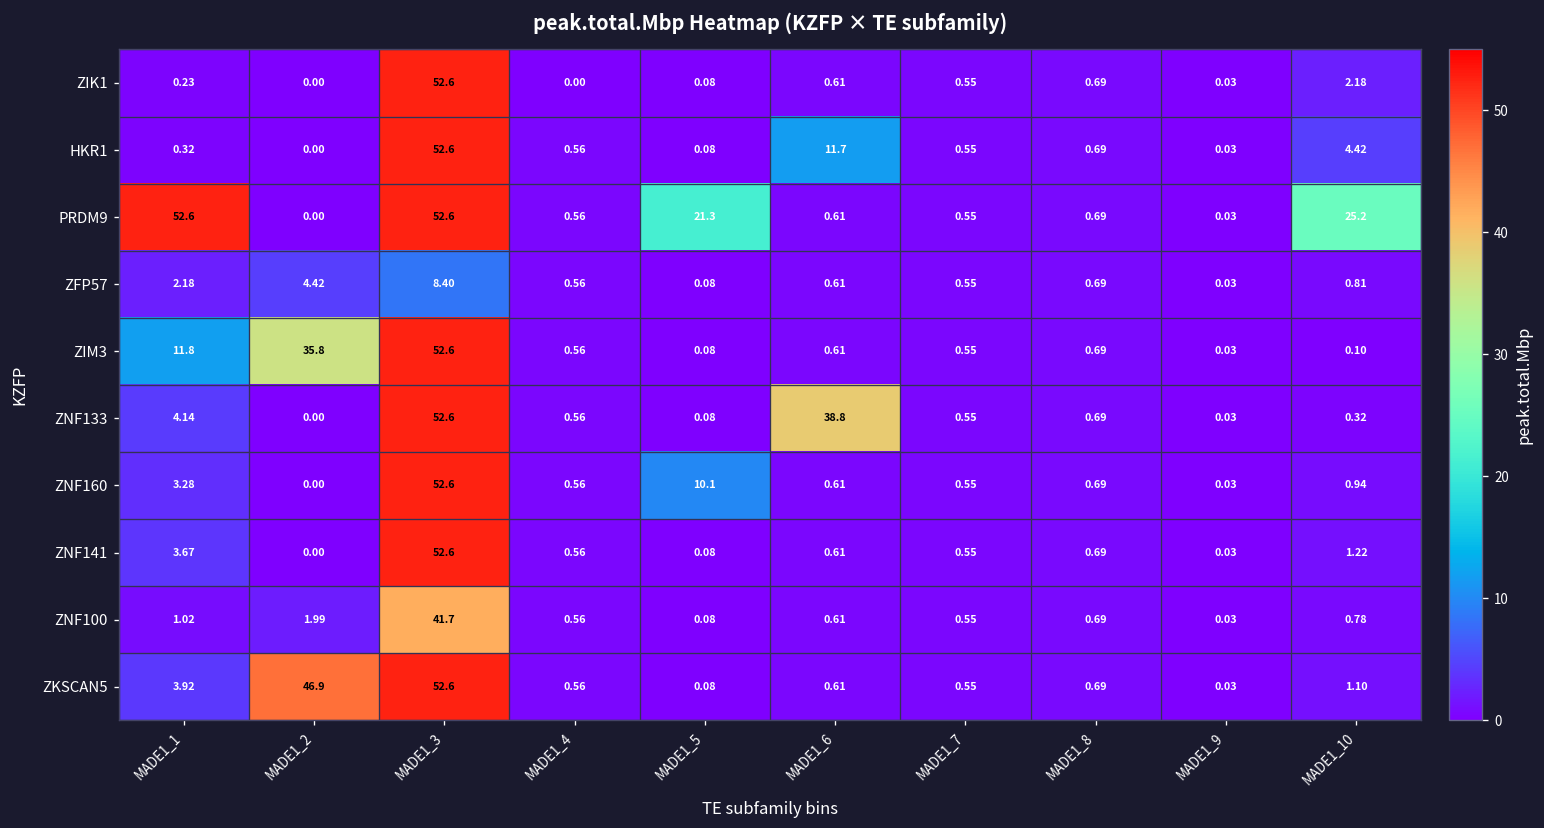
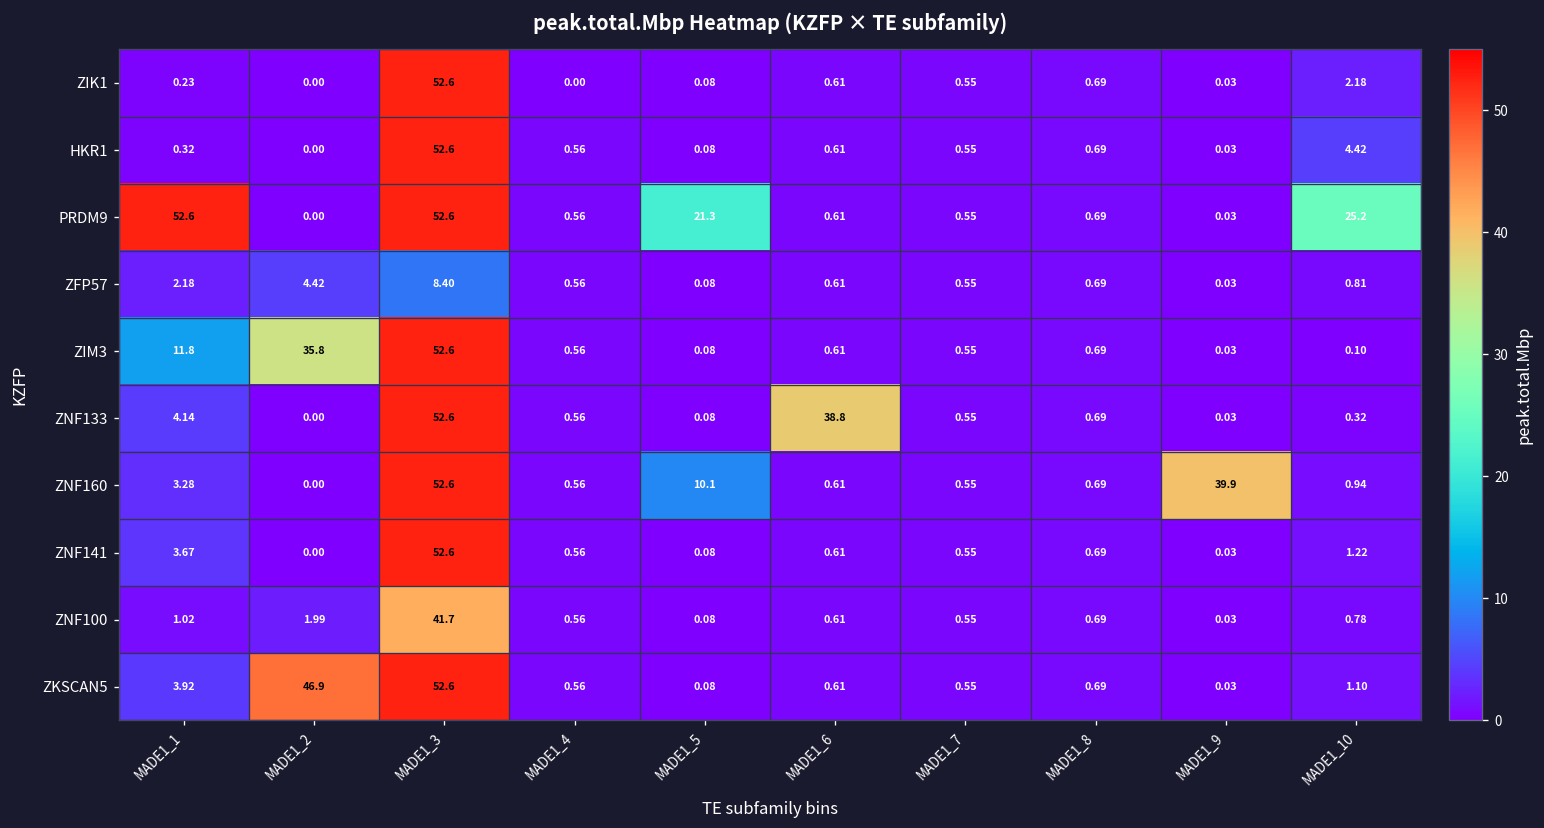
HKR1, MADE1_6: 11.7 -> 0.61
ZNF160, MADE1_9: 0.03 -> 39.9
